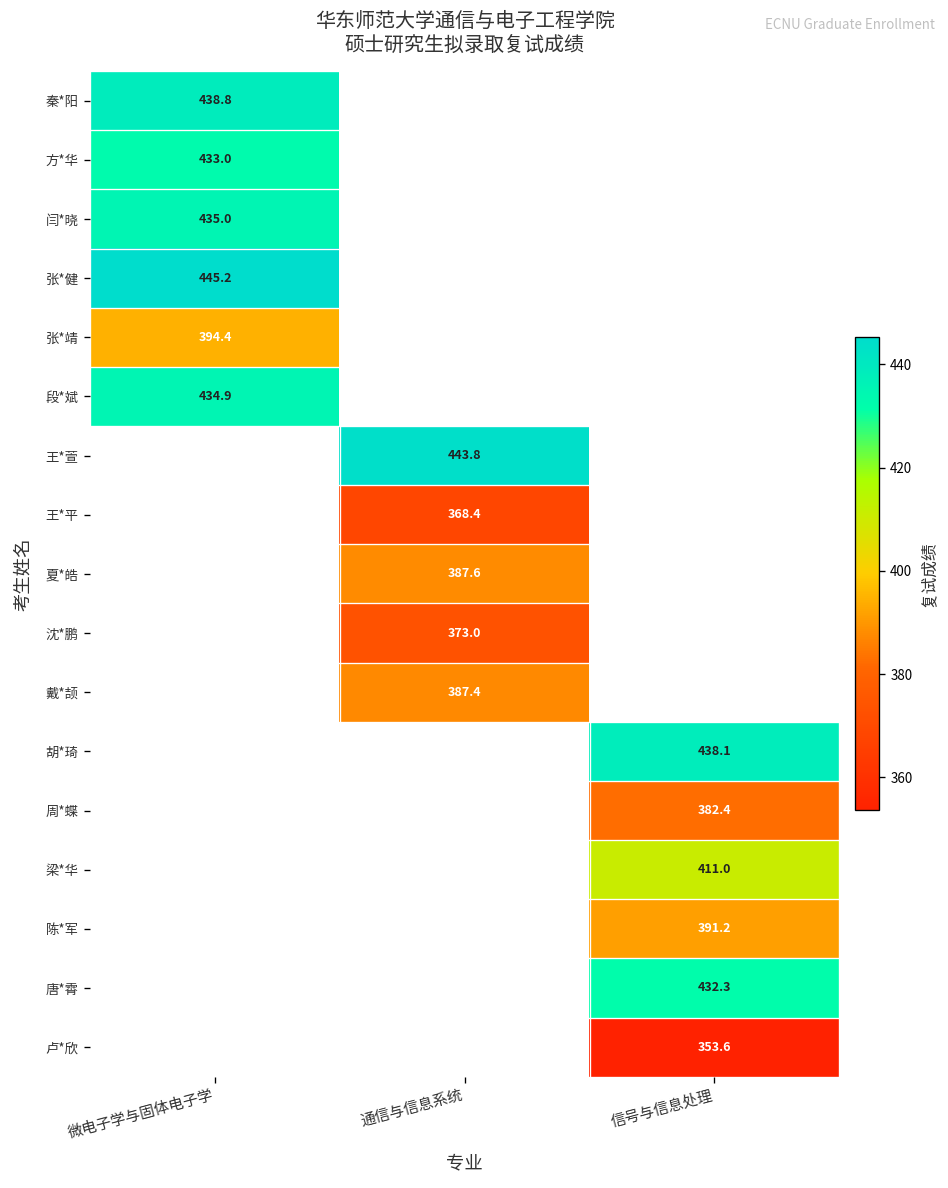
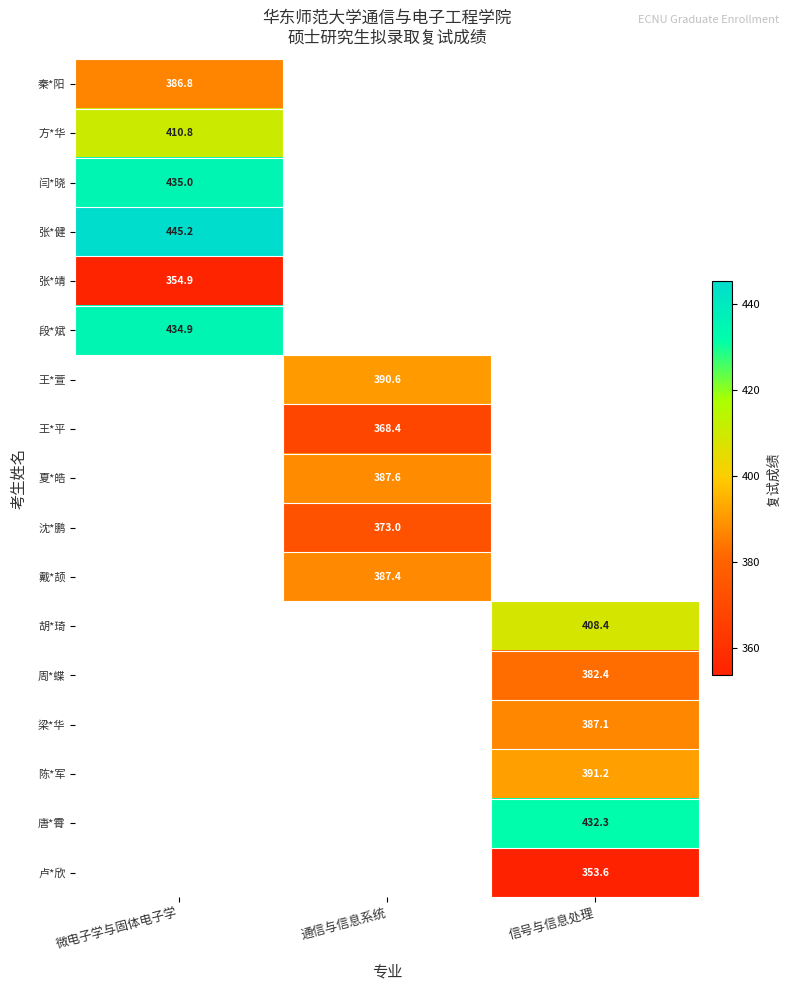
秦*阳, 微电子学与固体电子学: 438.8 -> 386.8
方*华, 微电子学与固体电子学: 433.0 -> 410.8
张*靖, 微电子学与固体电子学: 394.4 -> 354.9
王*萱, 通信与信息系统: 443.8 -> 390.6
胡*琦, 信号与信息处理: 438.1 -> 408.4
梁*华, 信号与信息处理: 411.0 -> 387.1
